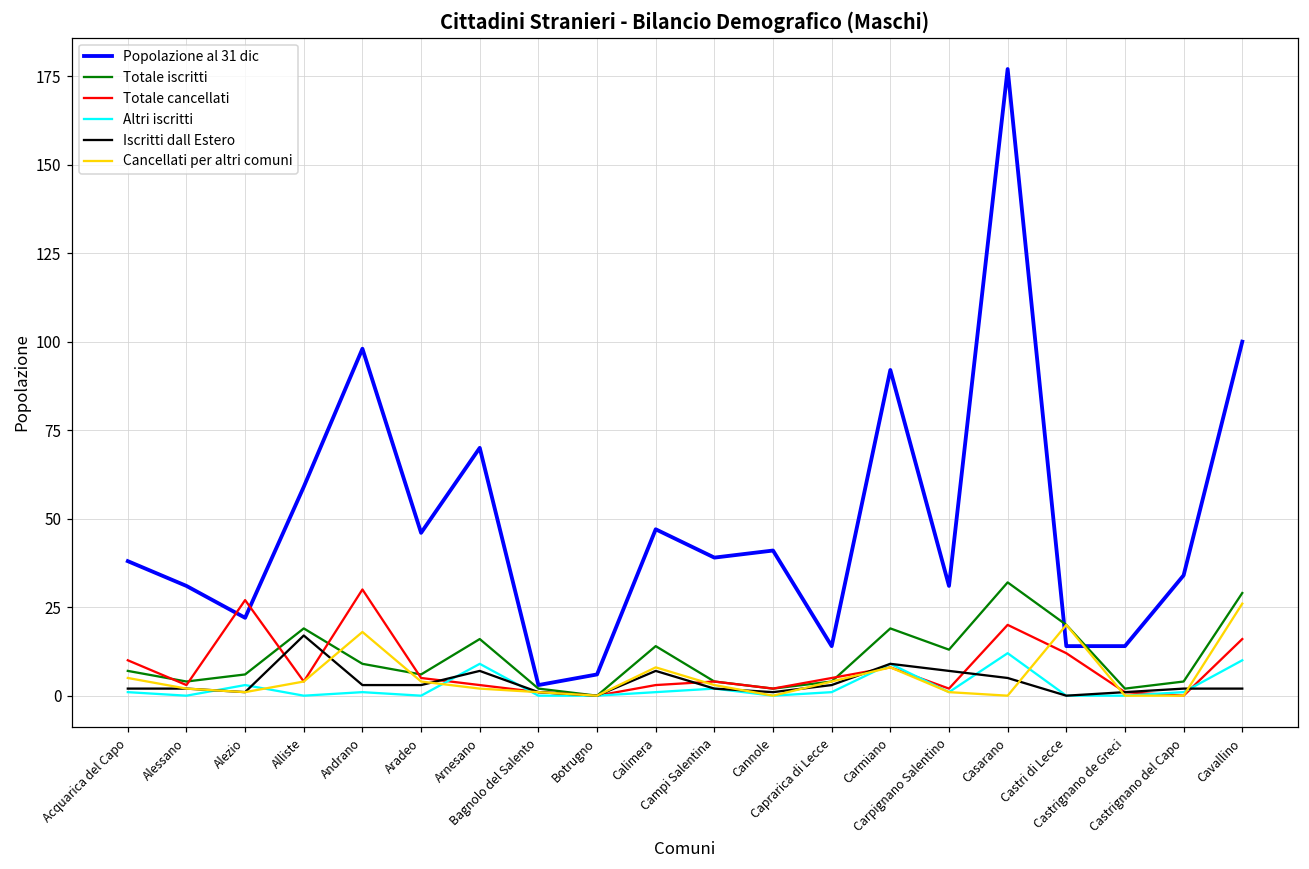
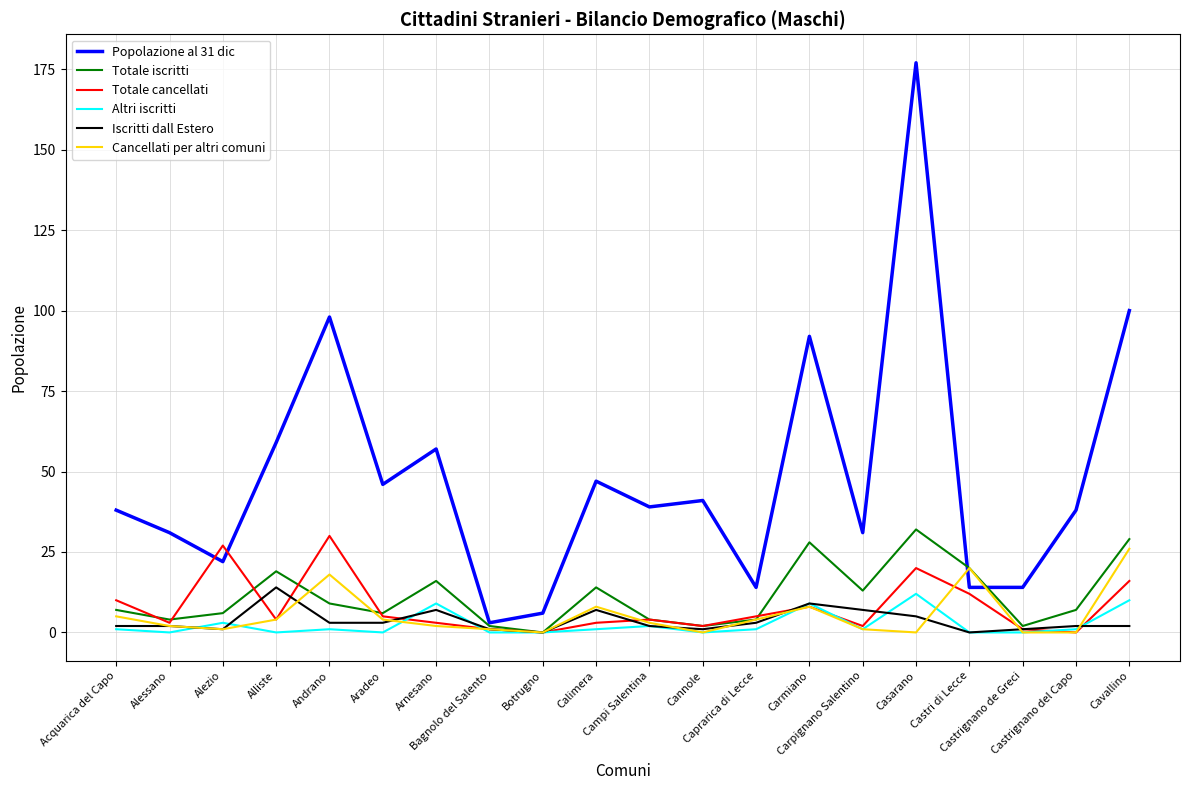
Iscritti dall Estero, Alliste: 17 -> 14
Popolazione al 31 dic, Arnesano: 70 -> 57
Totale iscritti, Carmiano: 19 -> 28
Popolazione al 31 dic, Castrignano del Capo: 34 -> 38
Totale iscritti, Castrignano del Capo: 4 -> 7
